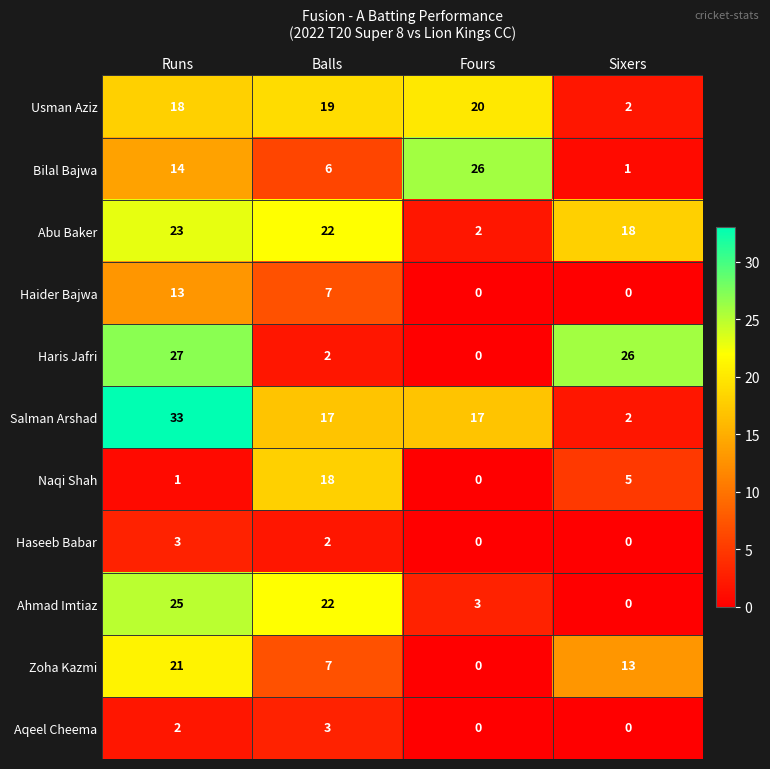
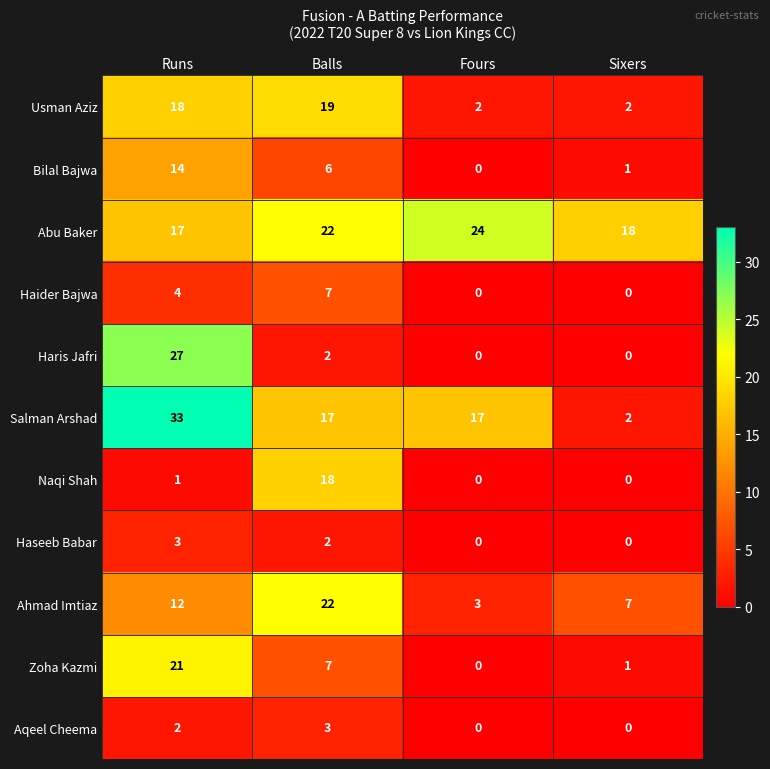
Usman Aziz, Fours: 20 -> 2
Bilal Bajwa, Fours: 26 -> 0
Abu Baker, Runs: 23 -> 17
Abu Baker, Fours: 2 -> 24
Haider Bajwa, Runs: 13 -> 4
Haris Jafri, Sixers: 26 -> 0
Naqi Shah, Sixers: 5 -> 0
Ahmad Imtiaz, Runs: 25 -> 12
Ahmad Imtiaz, Sixers: 0 -> 7
Zoha Kazmi, Sixers: 13 -> 1
